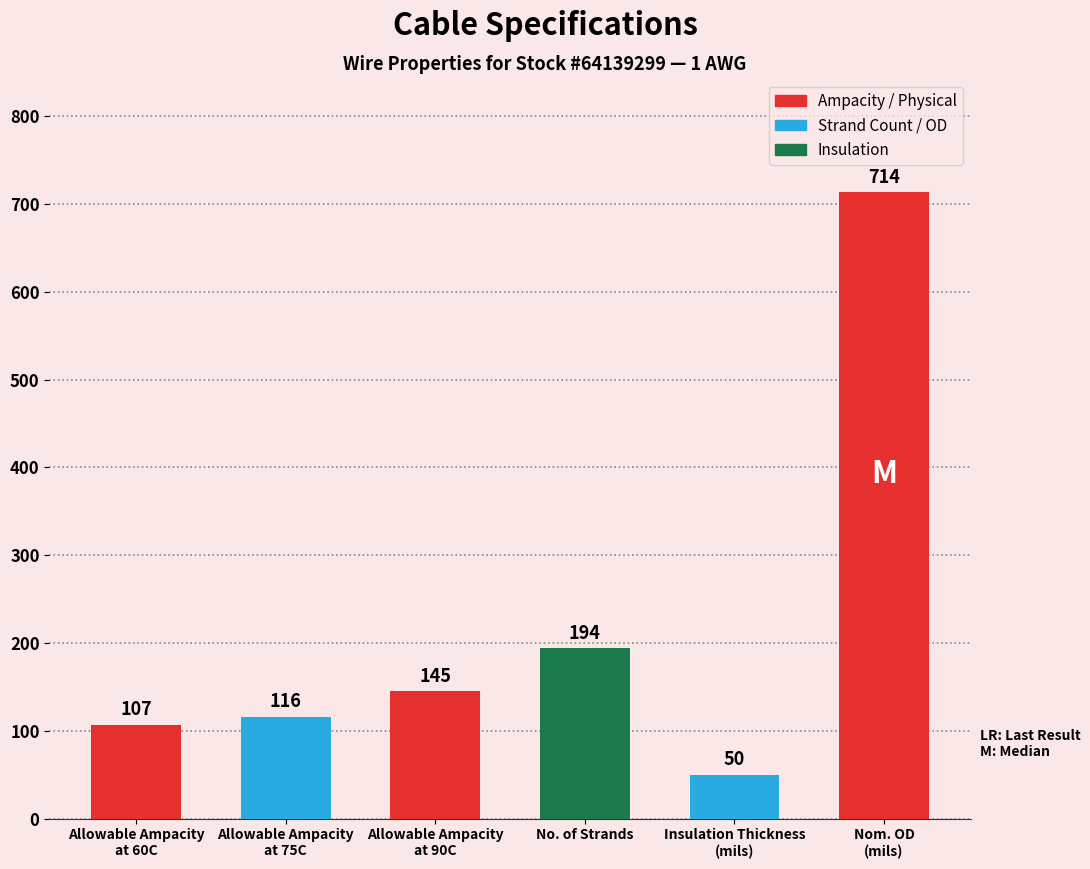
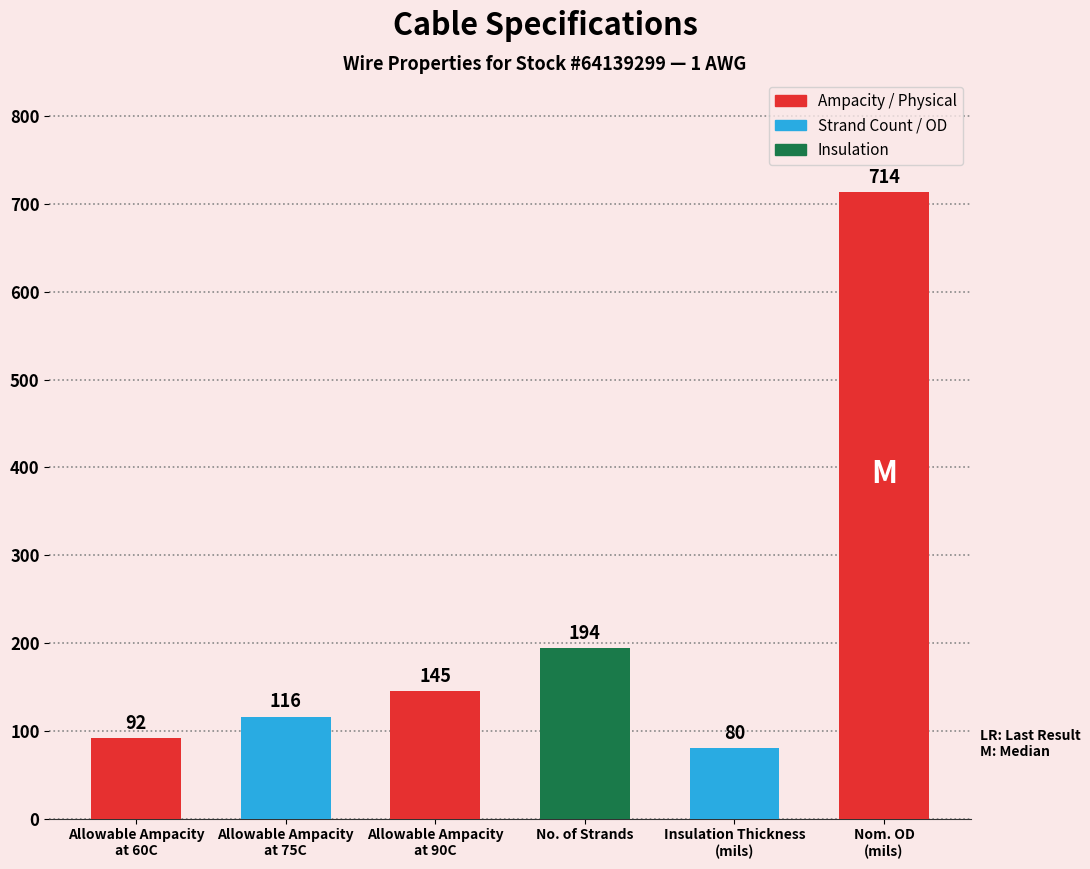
Allowable Ampacity at 60C: 107 -> 92
Insulation Thickness (mils): 50 -> 80
